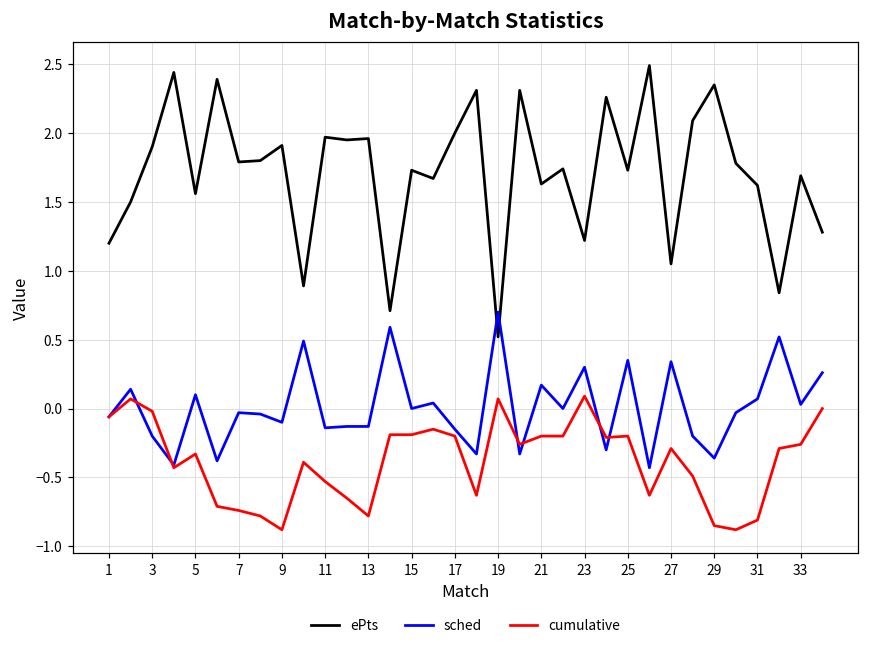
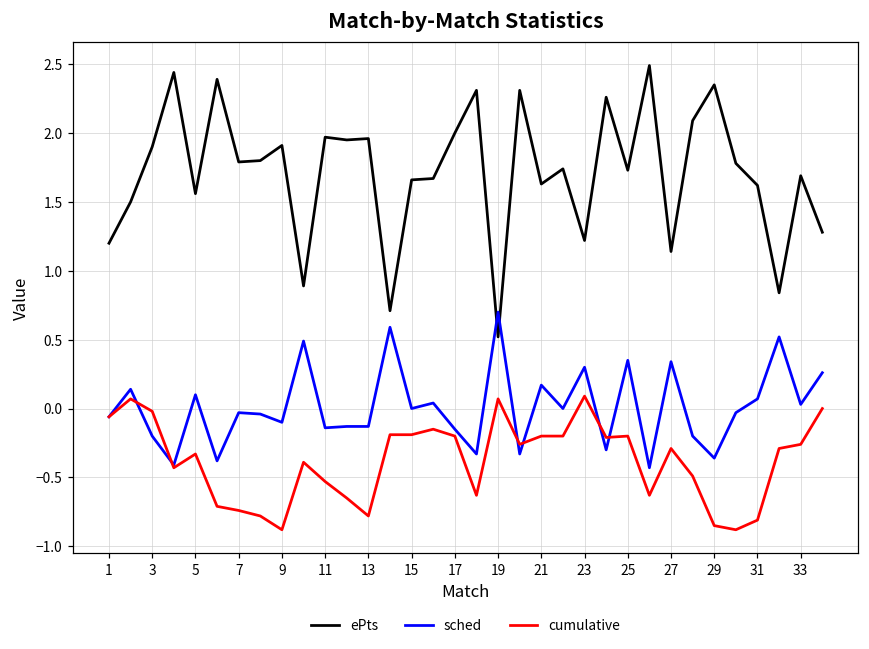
ePts, 15: 1.73 -> 1.66
ePts, 27: 1.05 -> 1.14
